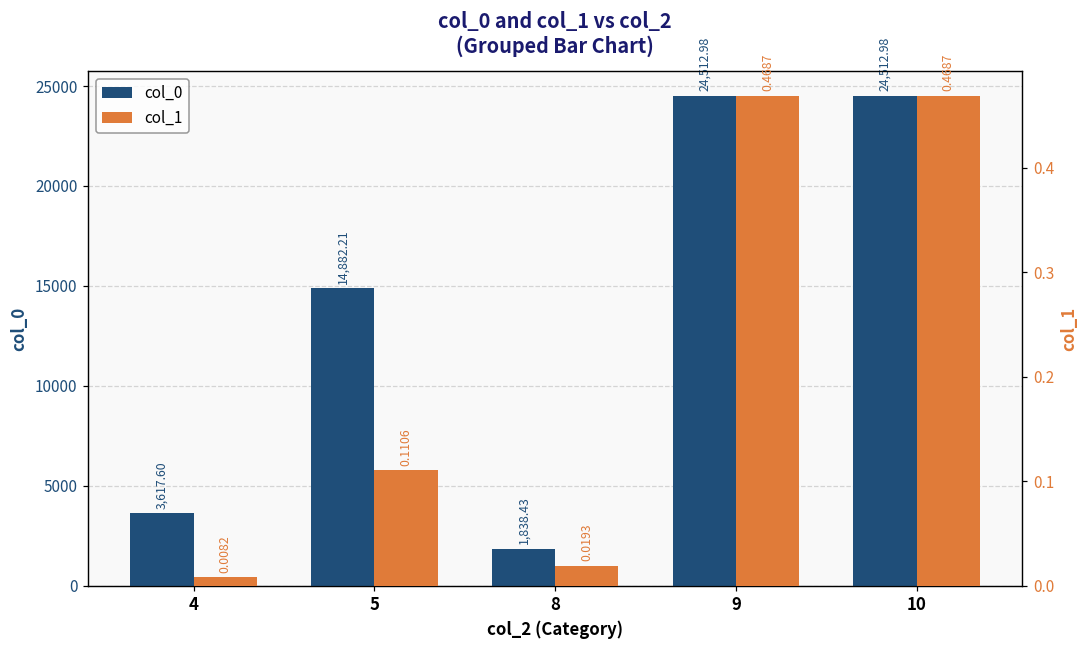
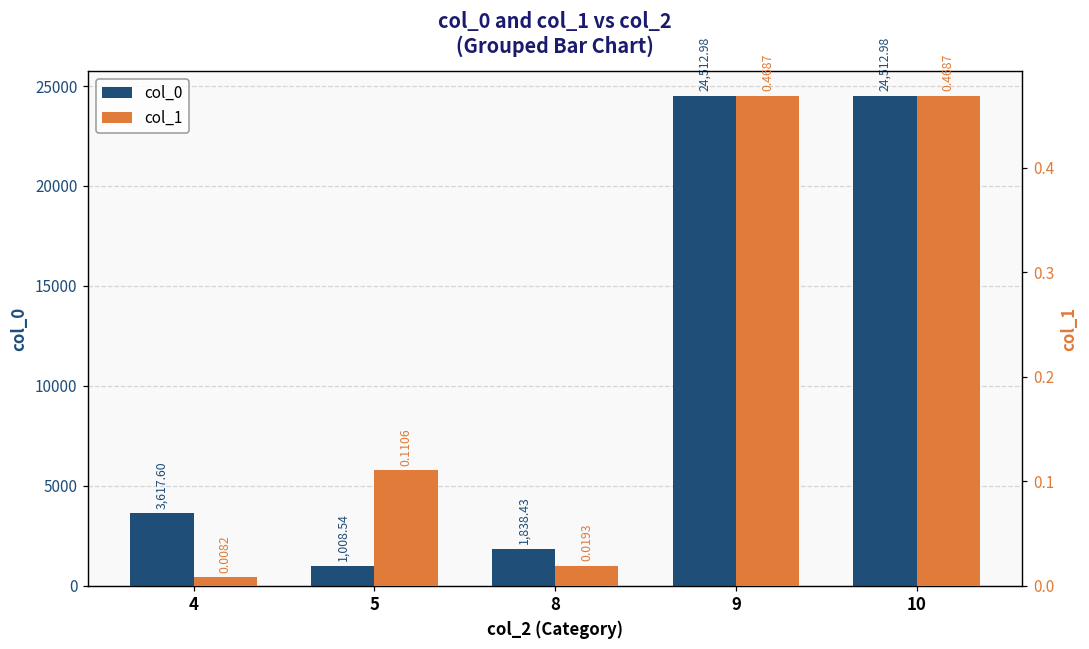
col_0, 5: 14,882.21 -> 1,008.54
